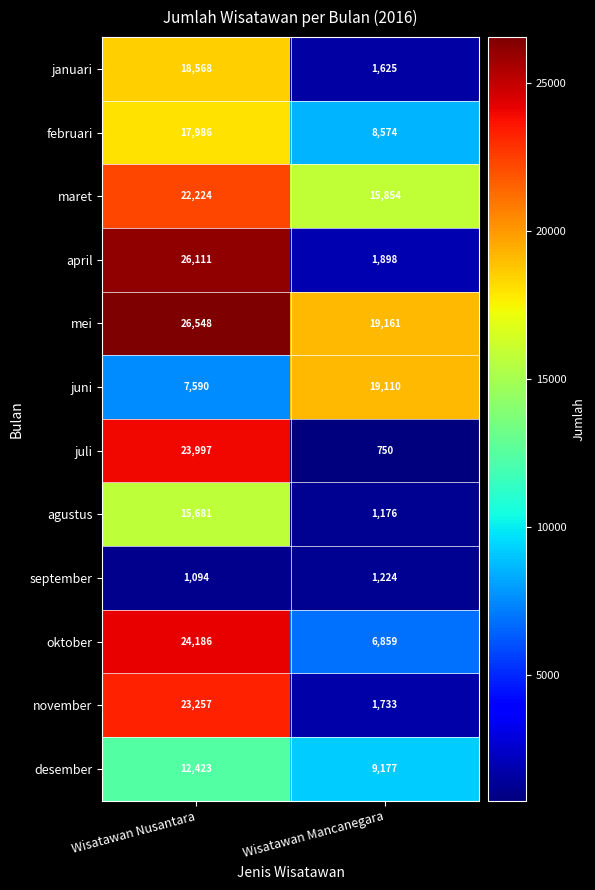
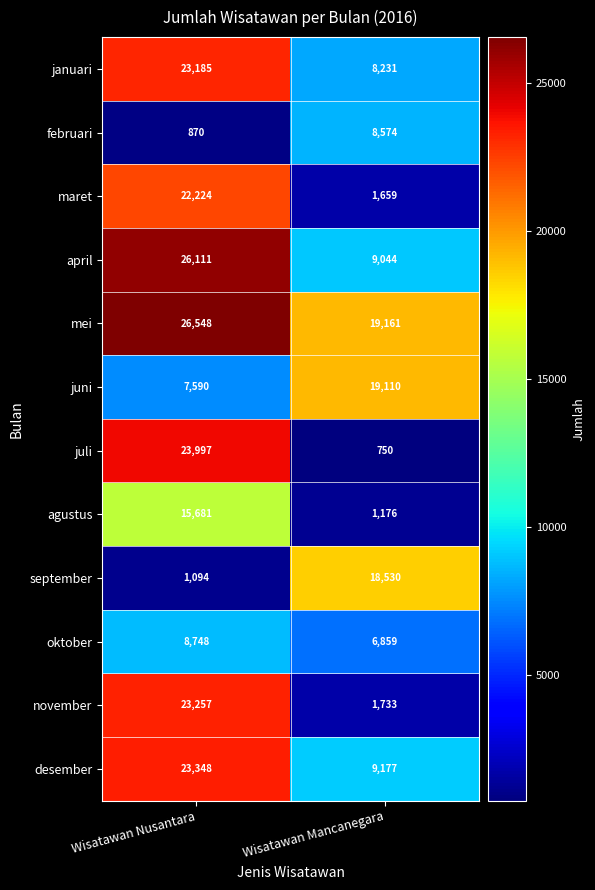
januari, Wisatawan Nusantara: 18,568 -> 23,185
januari, Wisatawan Mancanegara: 1,625 -> 8,231
februari, Wisatawan Nusantara: 17,986 -> 870
maret, Wisatawan Mancanegara: 15,854 -> 1,659
april, Wisatawan Mancanegara: 1,898 -> 9,044
september, Wisatawan Mancanegara: 1,224 -> 18,530
oktober, Wisatawan Nusantara: 24,186 -> 8,748
desember, Wisatawan Nusantara: 12,423 -> 23,348
